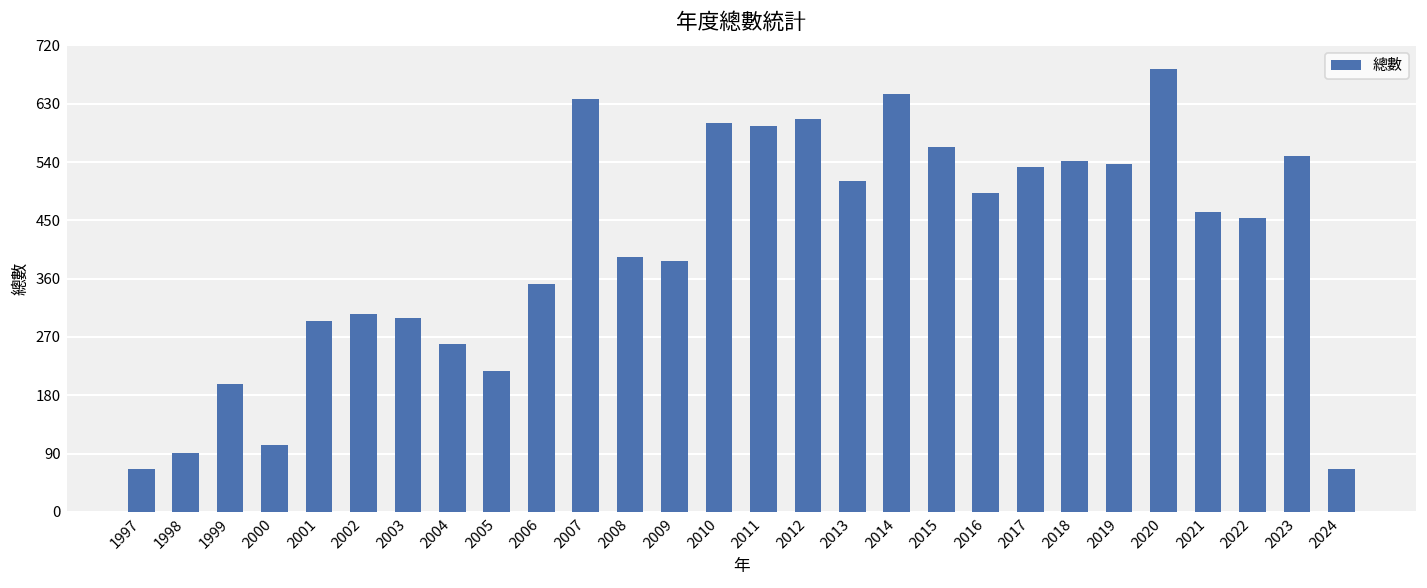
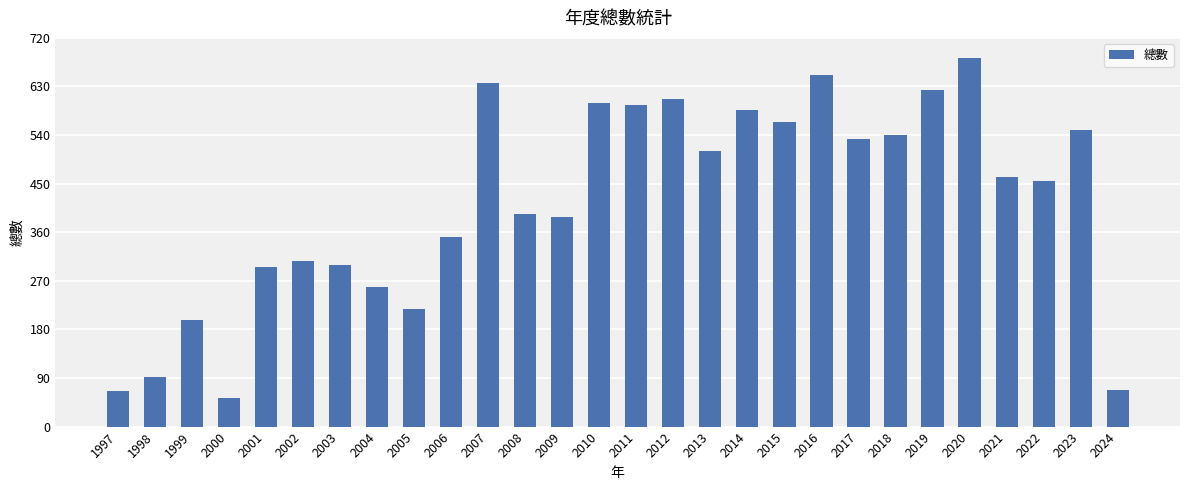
2000: 100 -> 50
2014: 650 -> 590
2016: 490 -> 650
2019: 540 -> 620
